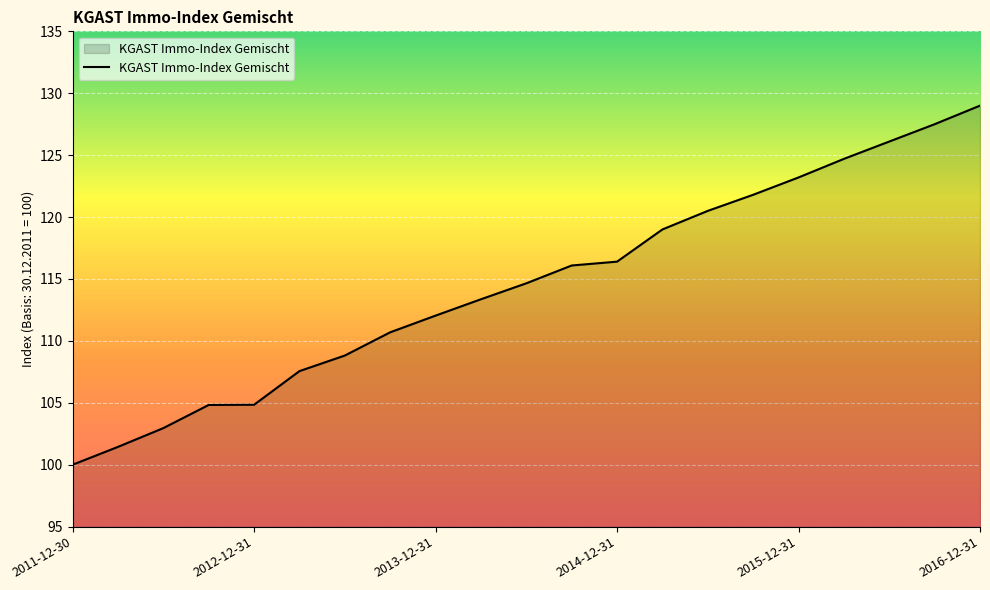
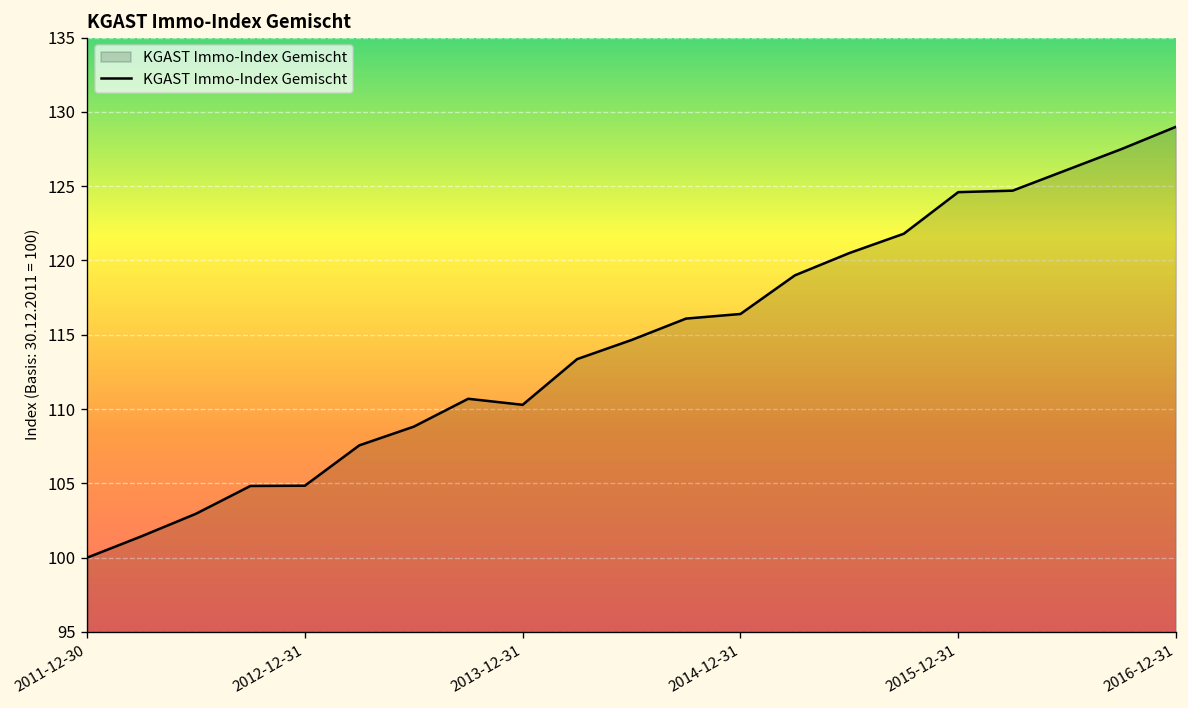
2013-12-31: 112.0 -> 110.3
2015-12-31: 123.2 -> 124.6
